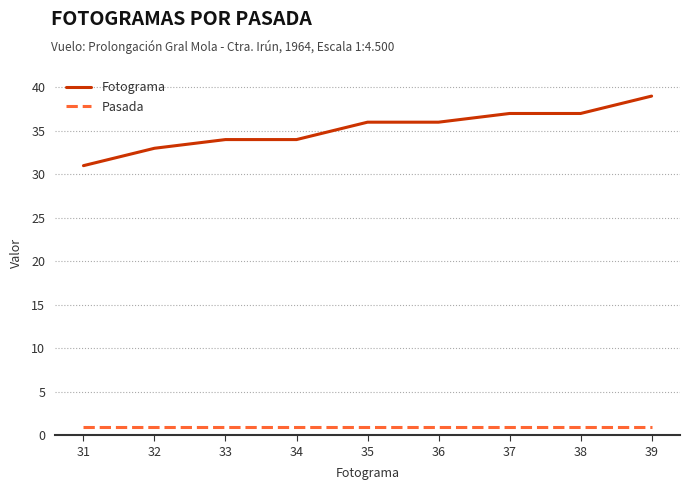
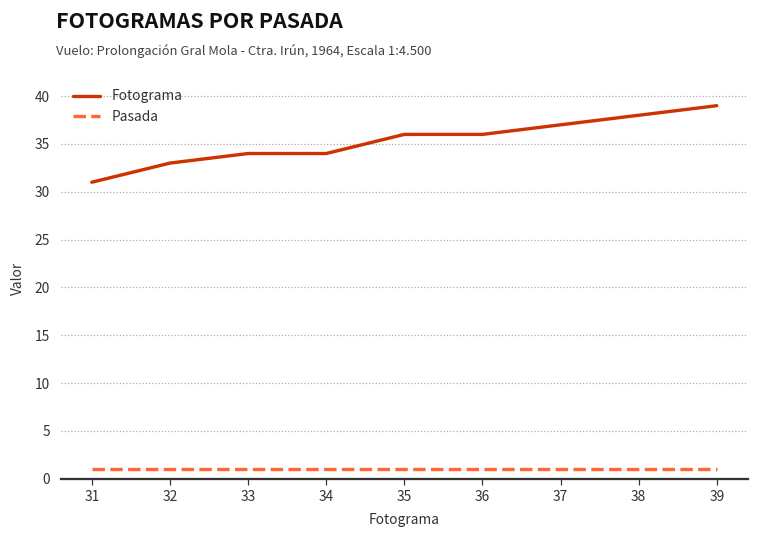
Fotograma, 38: 37 -> 38
